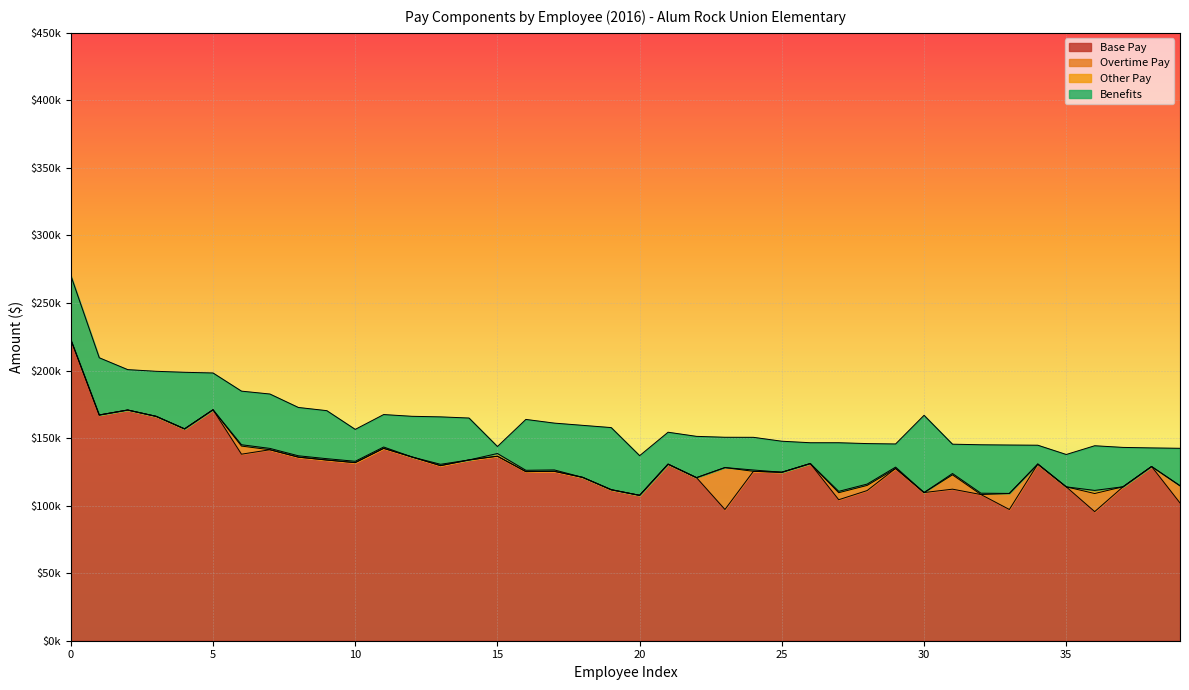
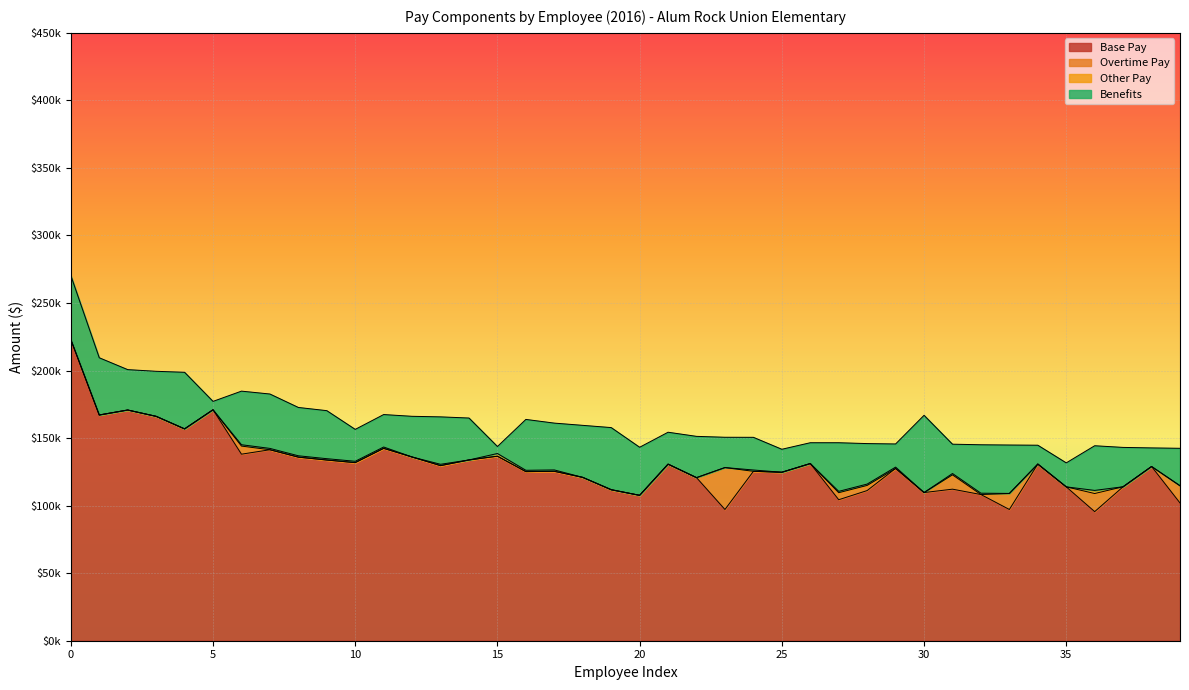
Benefits, 5: $27000 -> $6000
Benefits, 20: $29000 -> $36000
Benefits, 25: $23000 -> $17000
Benefits, 35: $24000 -> $18000
